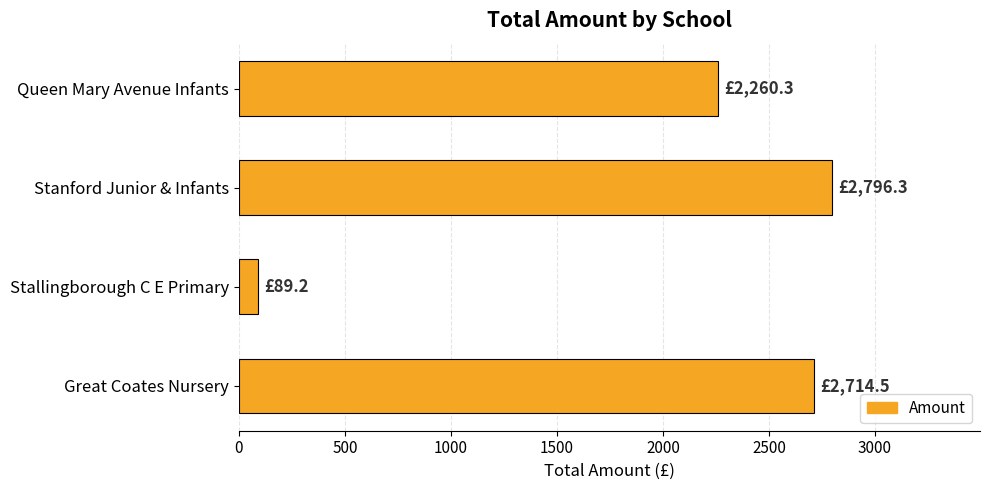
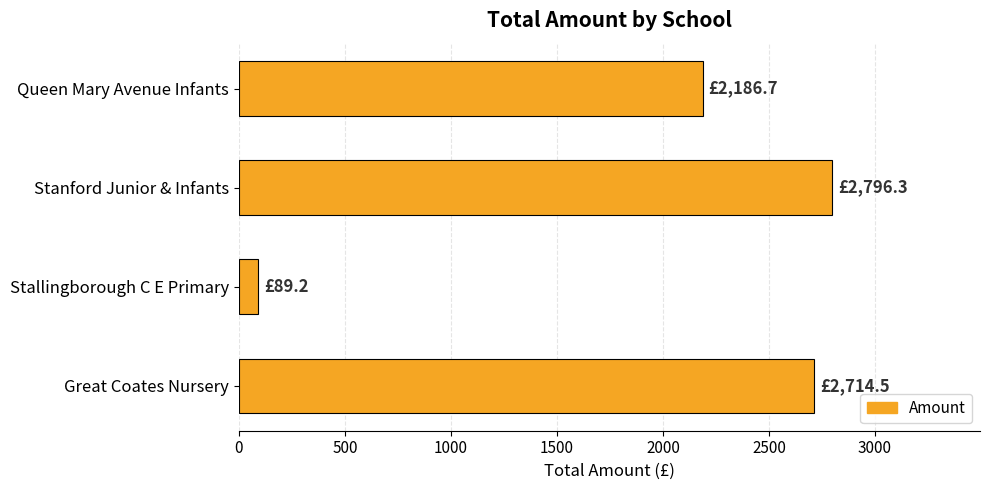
Queen Mary Avenue Infants: £2,260.3 -> £2,186.7
